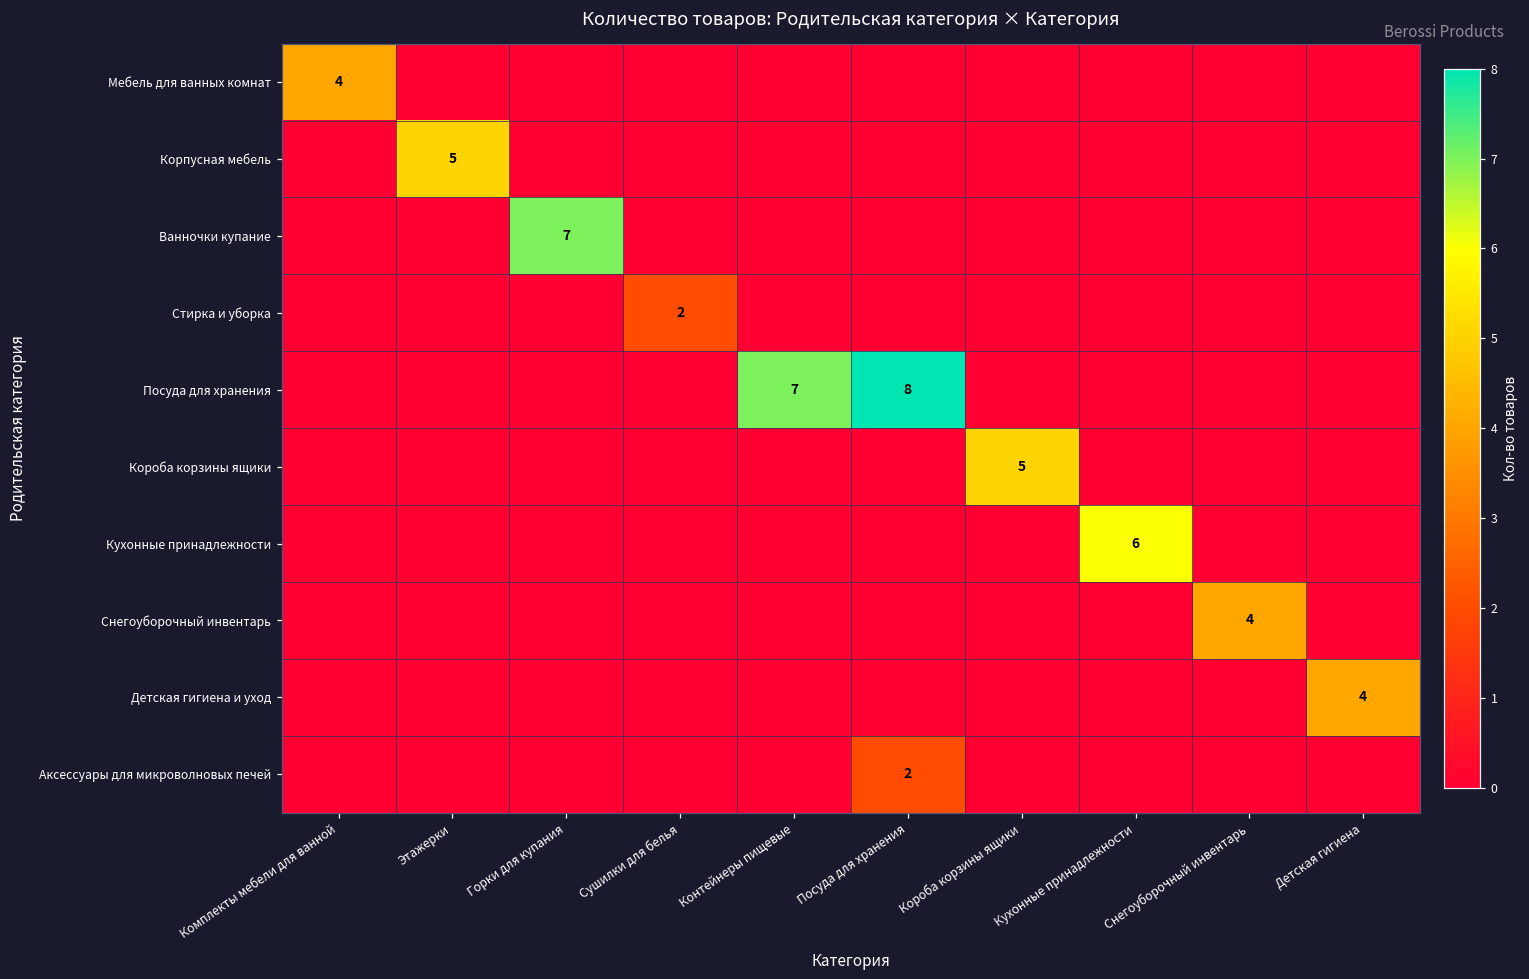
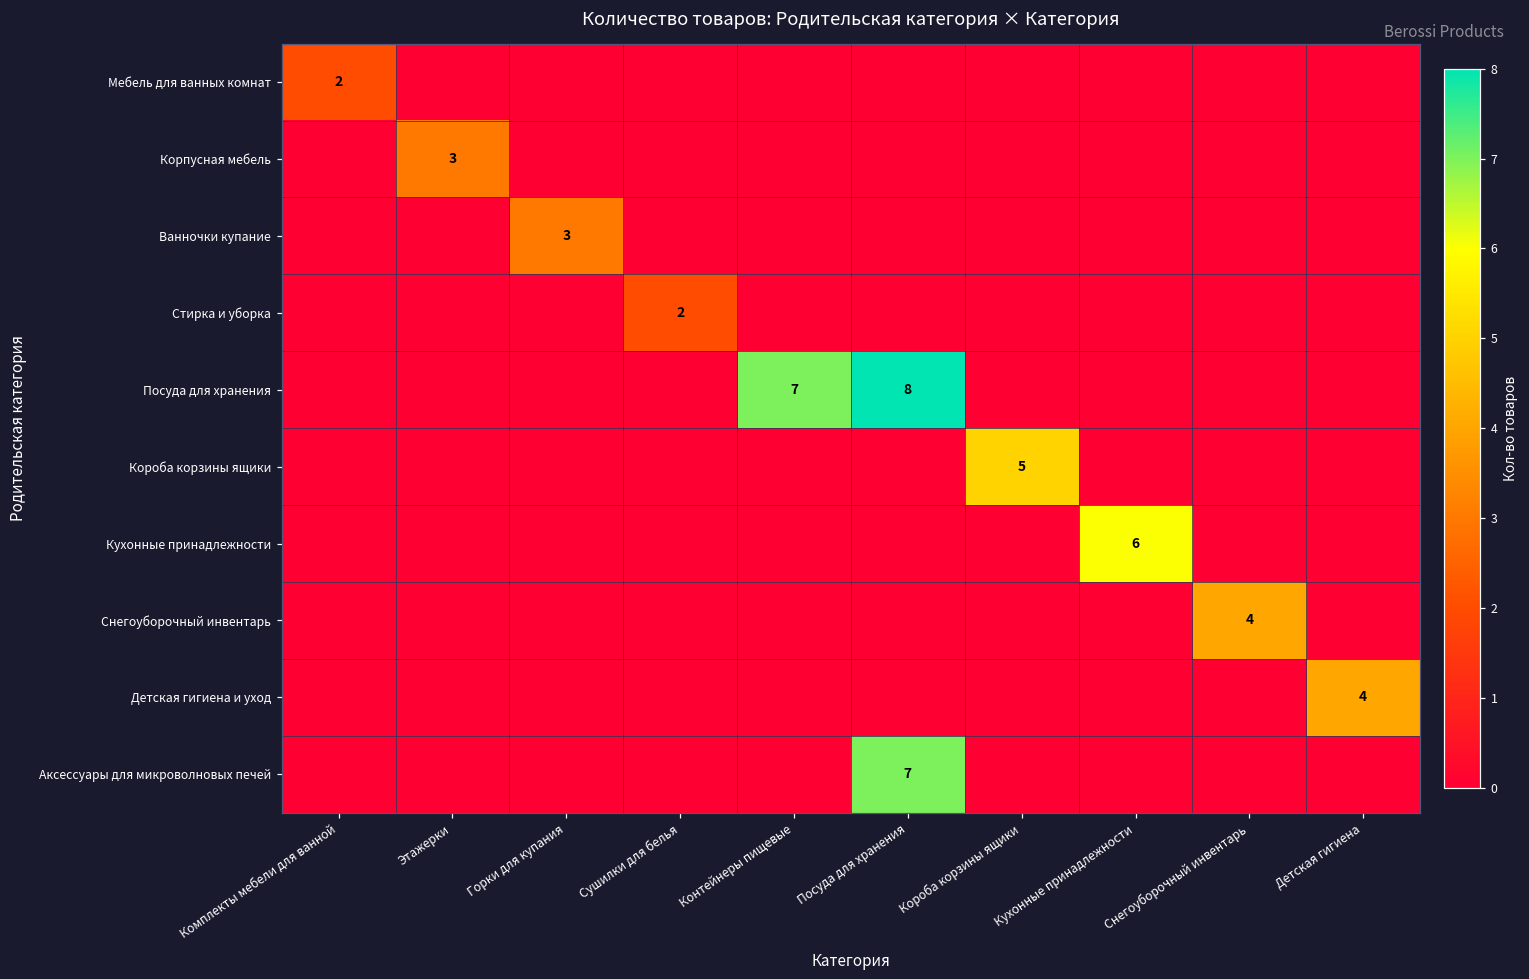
Мебель для ванных комнат, Комплекты мебели для ванной: 4 -> 2
Корпусная мебель, Этажерки: 5 -> 3
Ванночки купание, Горки для купания: 7 -> 3
Аксессуары для микроволновых печей, Посуда для хранения: 2 -> 7
